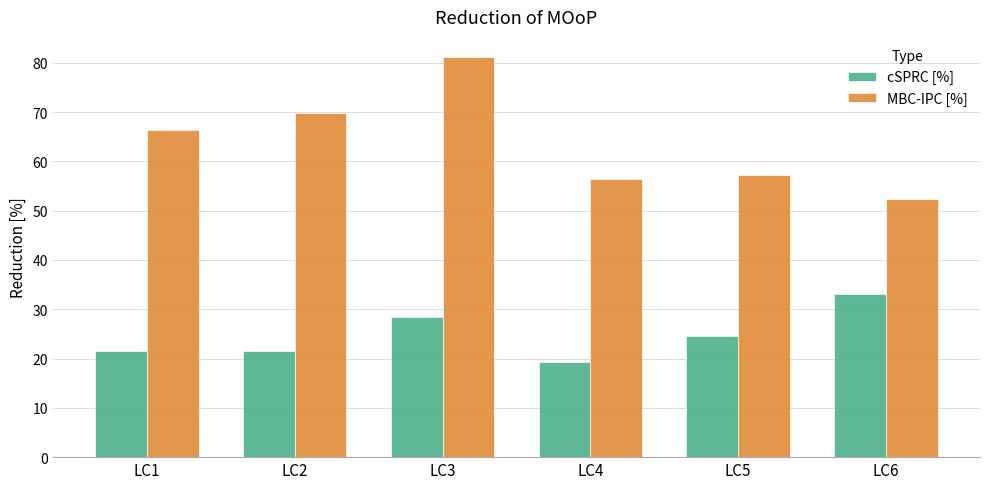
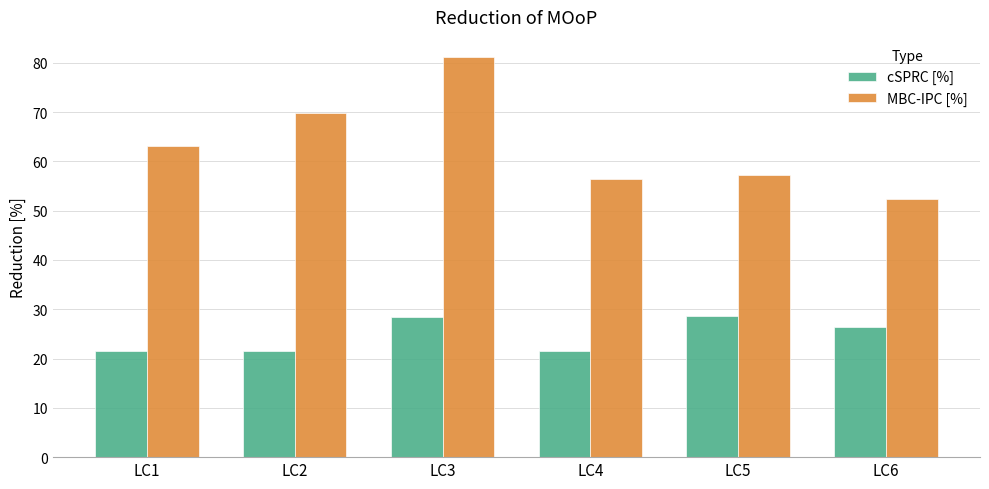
MBC-IPC [%], LC1: 66 -> 63
cSPRC [%], LC4: 19 -> 22
cSPRC [%], LC5: 25 -> 29
cSPRC [%], LC6: 33 -> 27
